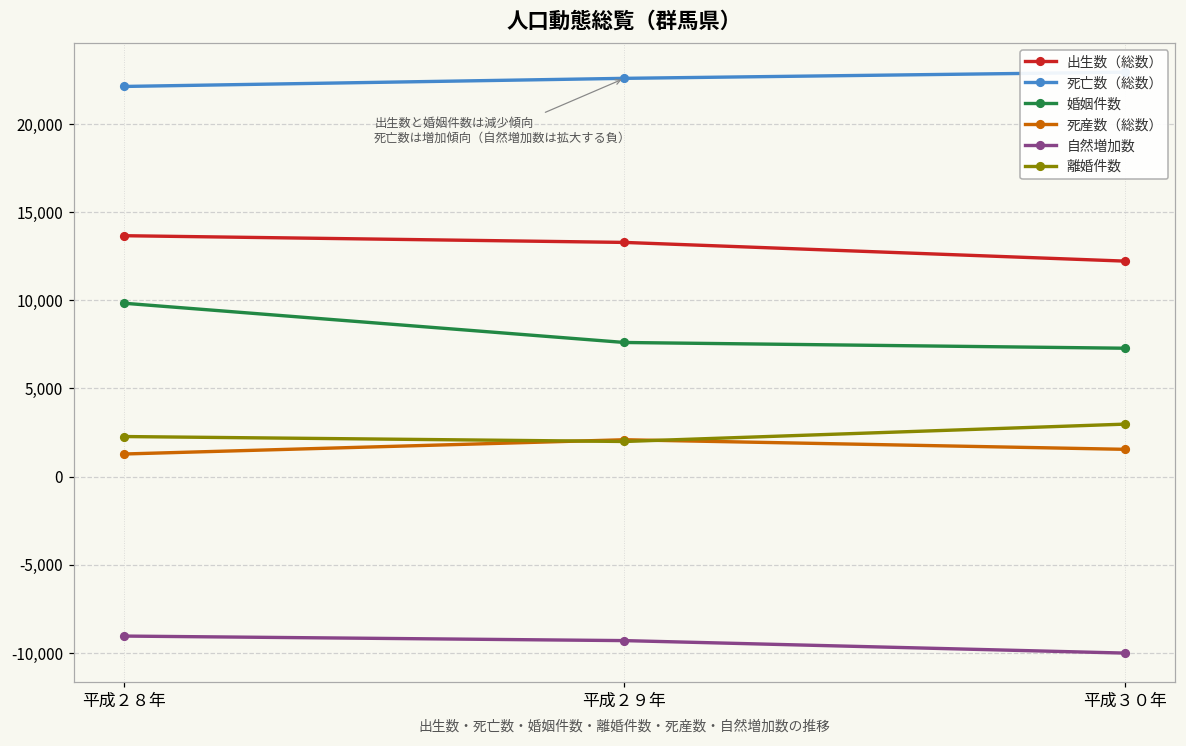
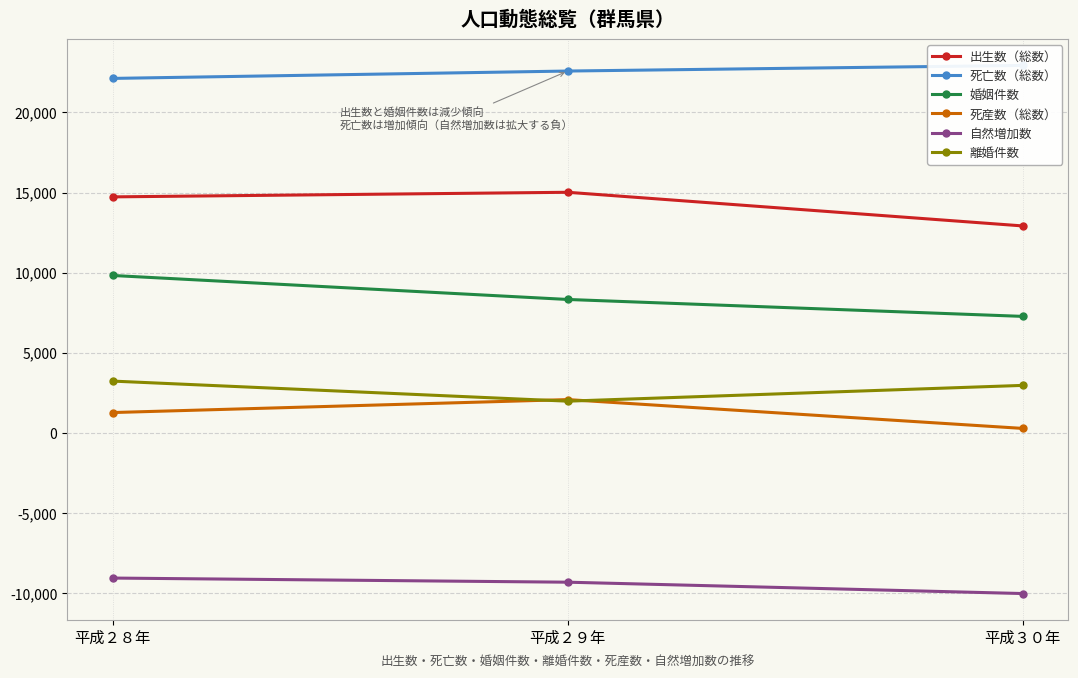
出生数（総数）, 平成２８年: 13,700 -> 14,700
離婚件数, 平成２８年: 2,300 -> 3,200
出生数（総数）, 平成２９年: 13,300 -> 15,000
婚姻件数, 平成２９年: 7,600 -> 8,300
出生数（総数）, 平成３０年: 12,200 -> 12,900
死産数（総数）, 平成３０年: 1,500 -> 300
